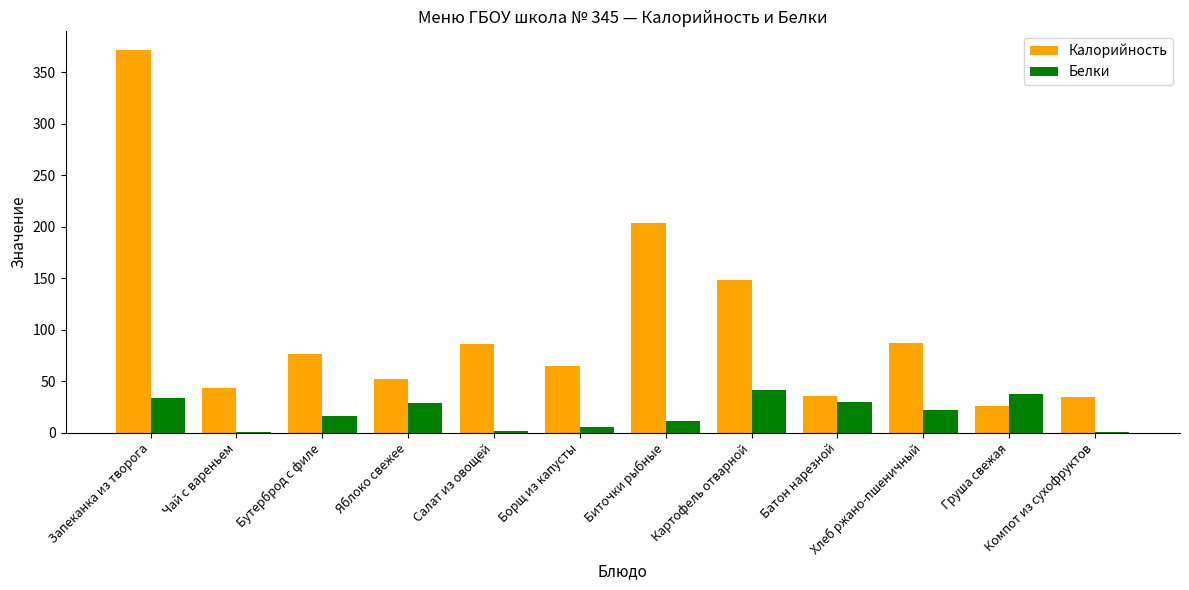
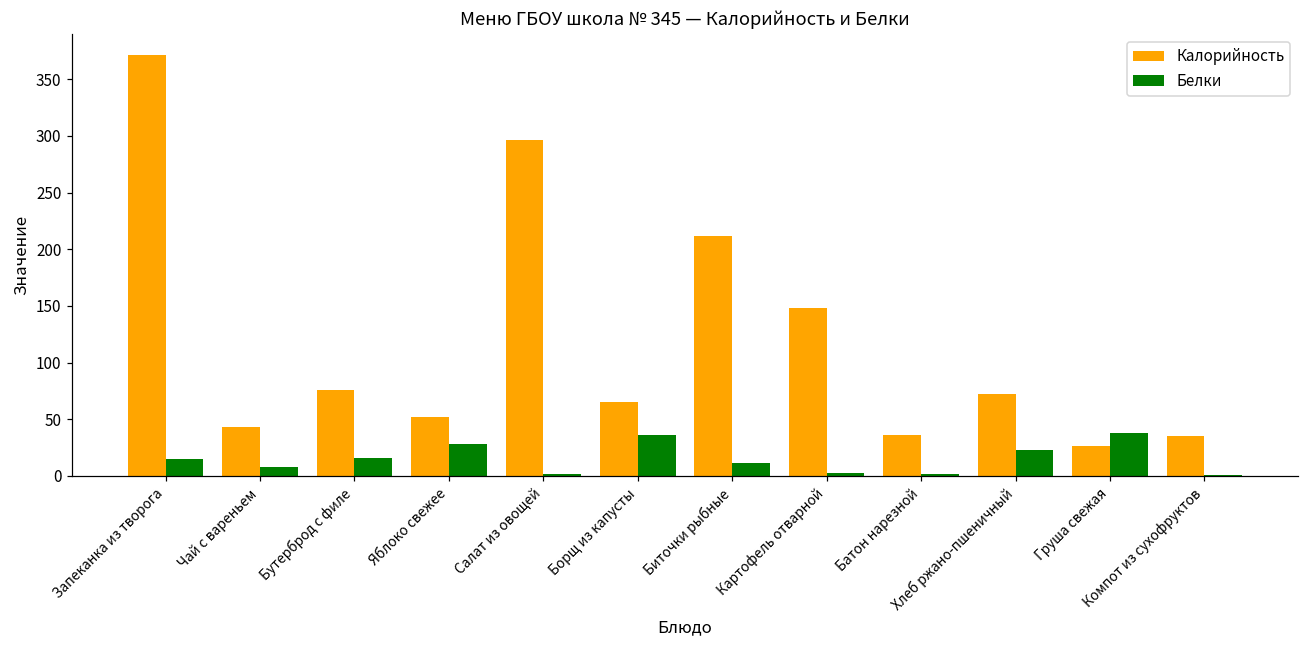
Белки, Запеканка из творога: 33 -> 15
Белки, Чай с вареньем: 0 -> 8
Калорийность, Салат из овощей: 86 -> 296
Белки, Борщ из капусты: 5 -> 36
Калорийность, Биточки рыбные: 203 -> 212
Белки, Картофель отварной: 41 -> 3
Белки, Батон нарезной: 30 -> 2
Калорийность, Хлеб ржано-пшеничный: 87 -> 72
